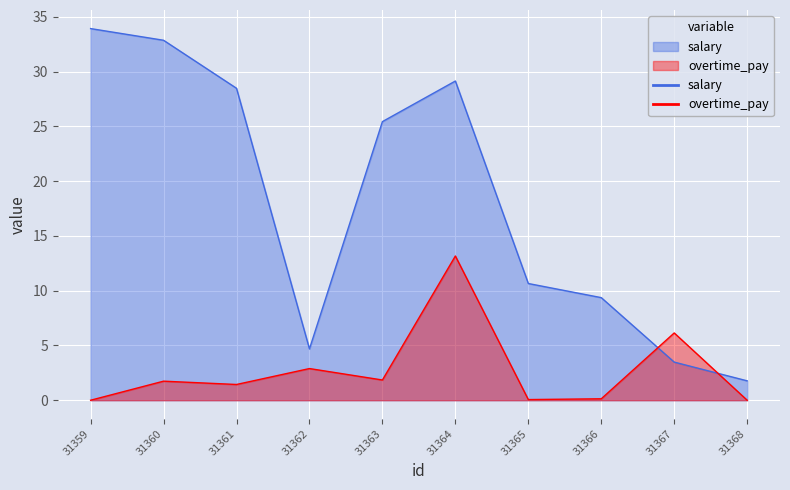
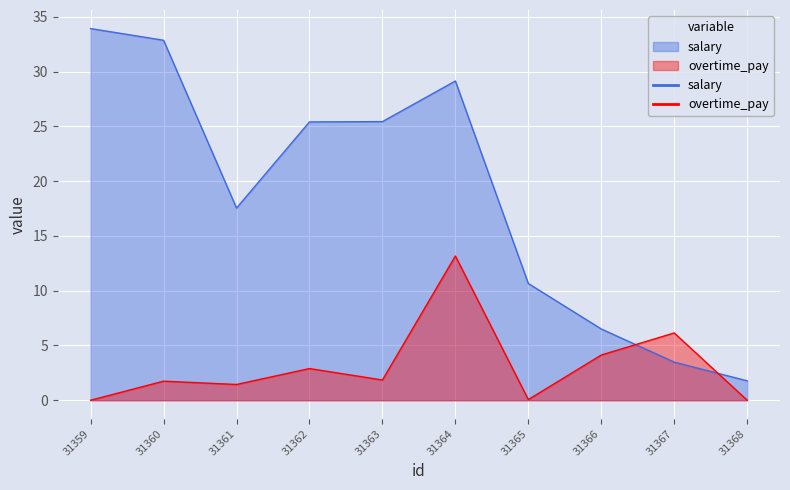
salary, 31361: 28.5 -> 17.5
salary, 31362: 4.7 -> 25.4
salary, 31366: 9.4 -> 6.5
overtime_pay, 31366: 0.1 -> 4.1
